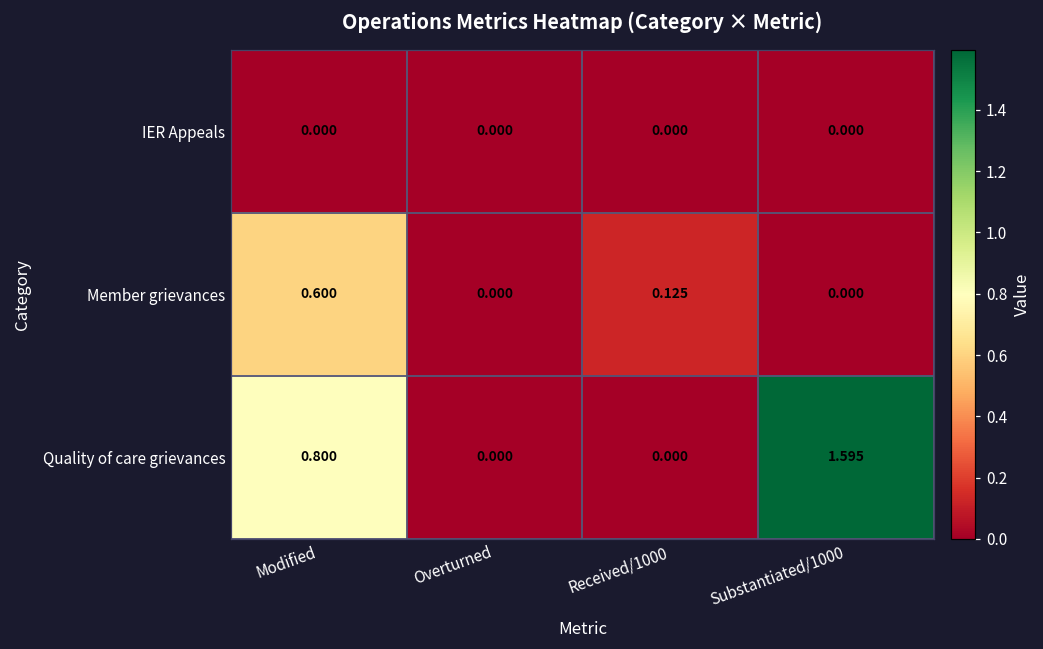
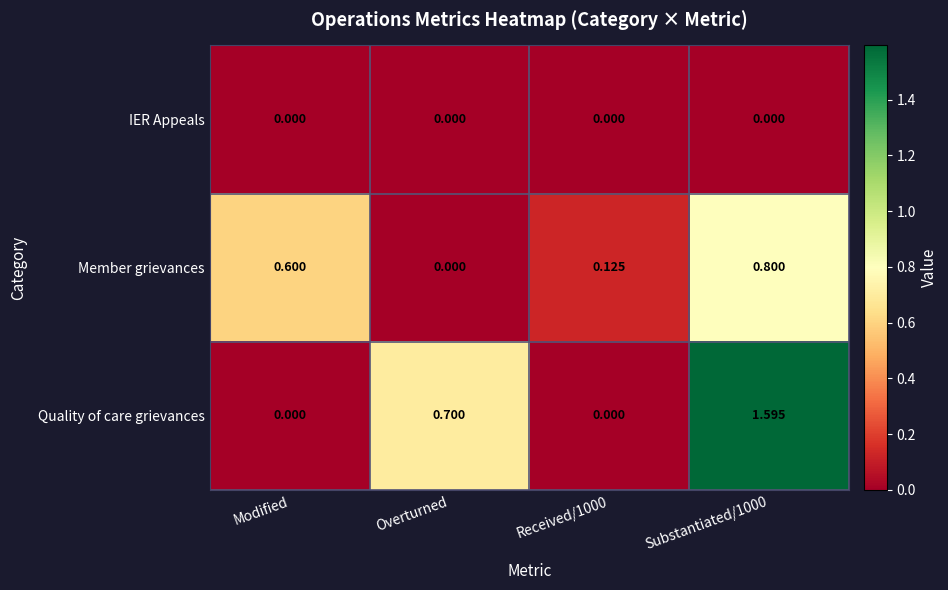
Member grievances, Substantiated/1000: 0.000 -> 0.800
Quality of care grievances, Modified: 0.800 -> 0.000
Quality of care grievances, Overturned: 0.000 -> 0.700
